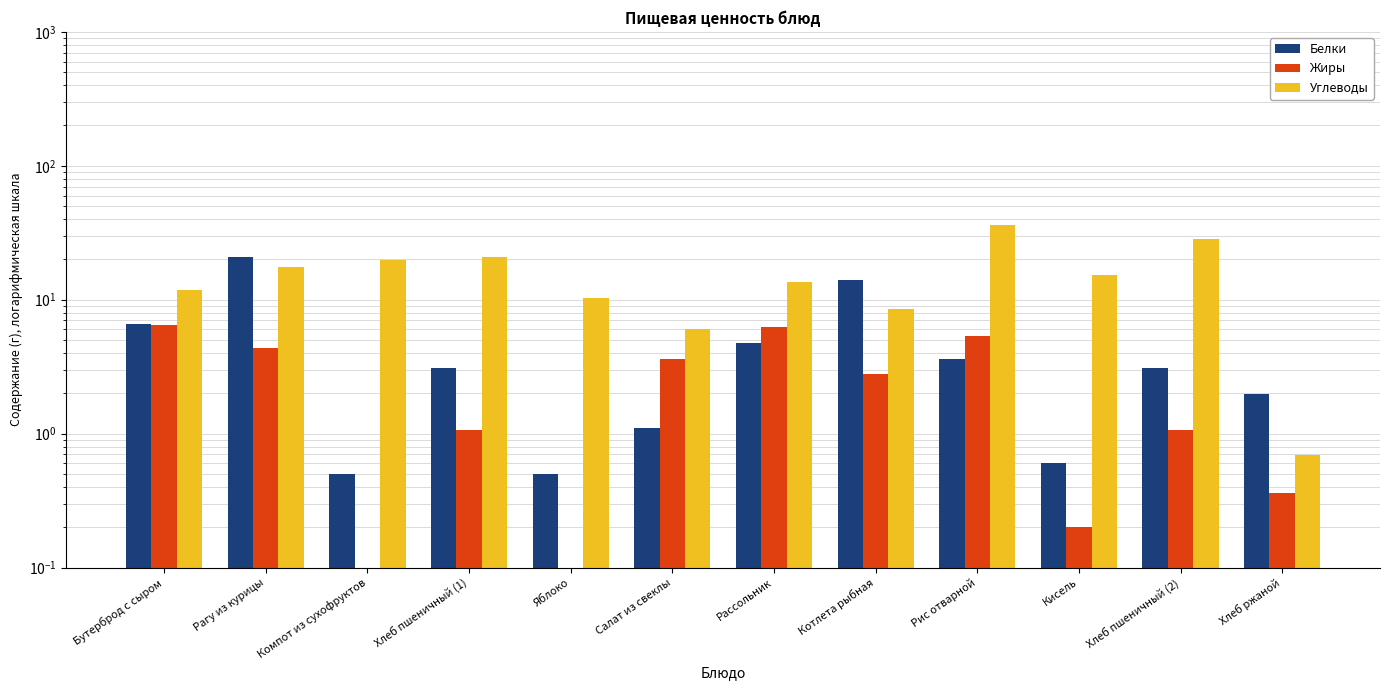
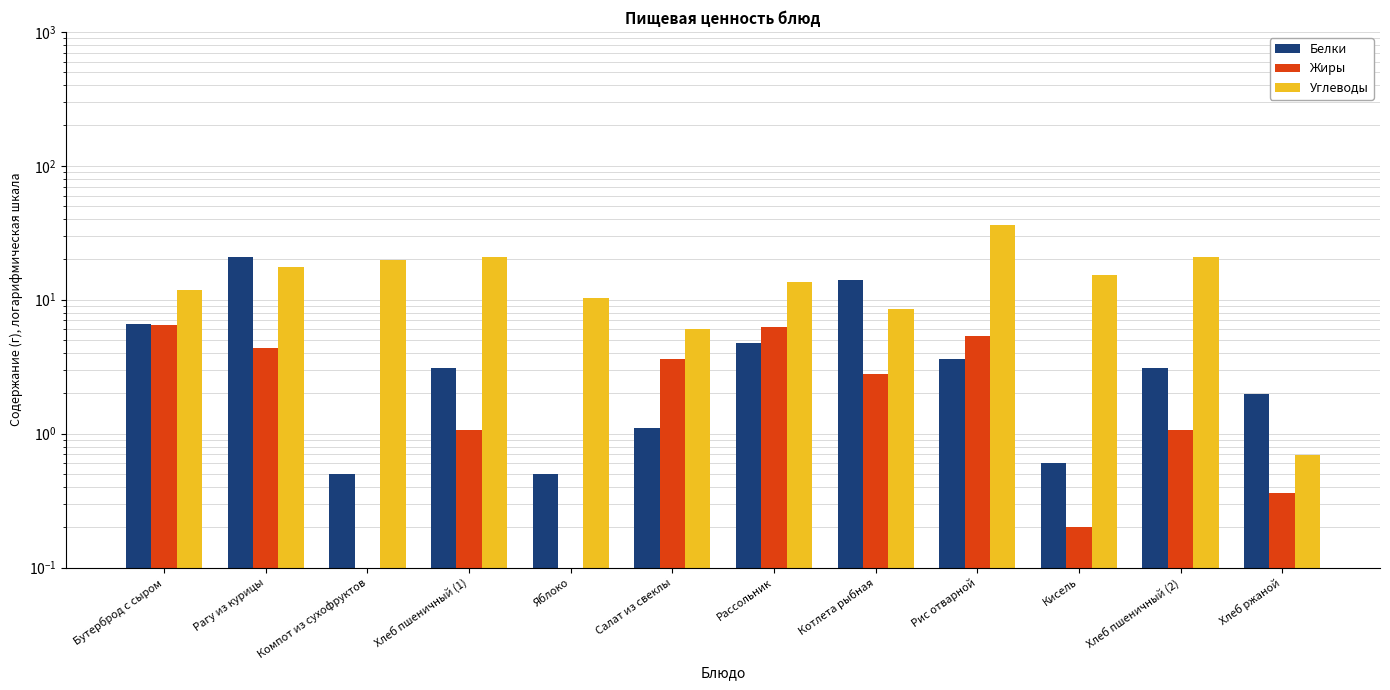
Углеводы, Хлеб пшеничный (2): 28 -> 21
